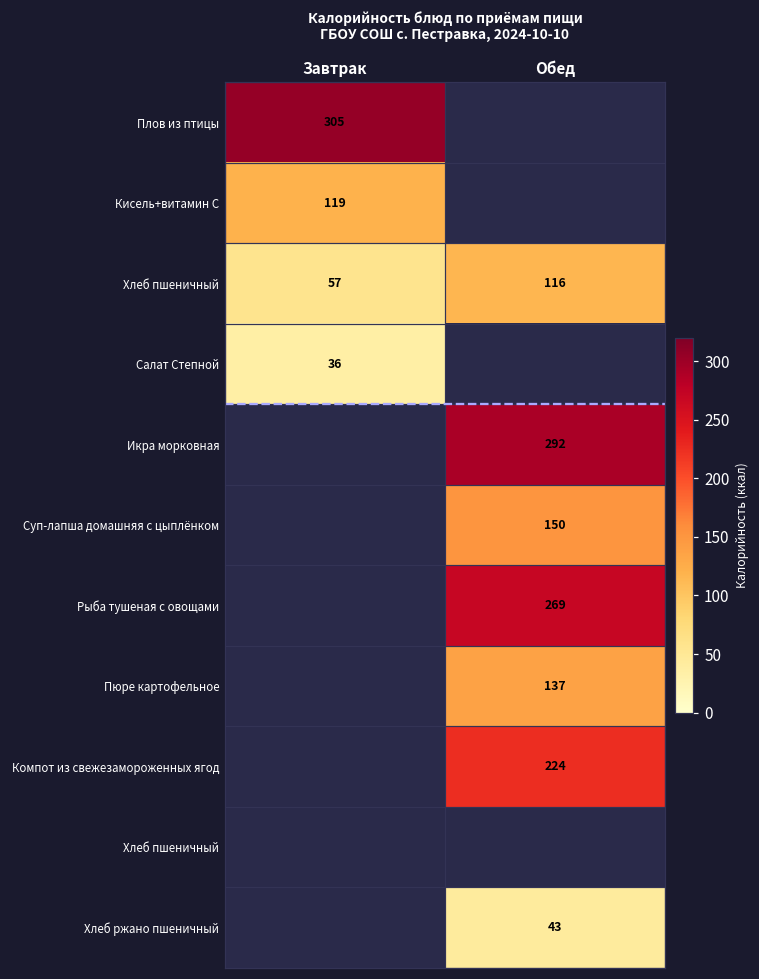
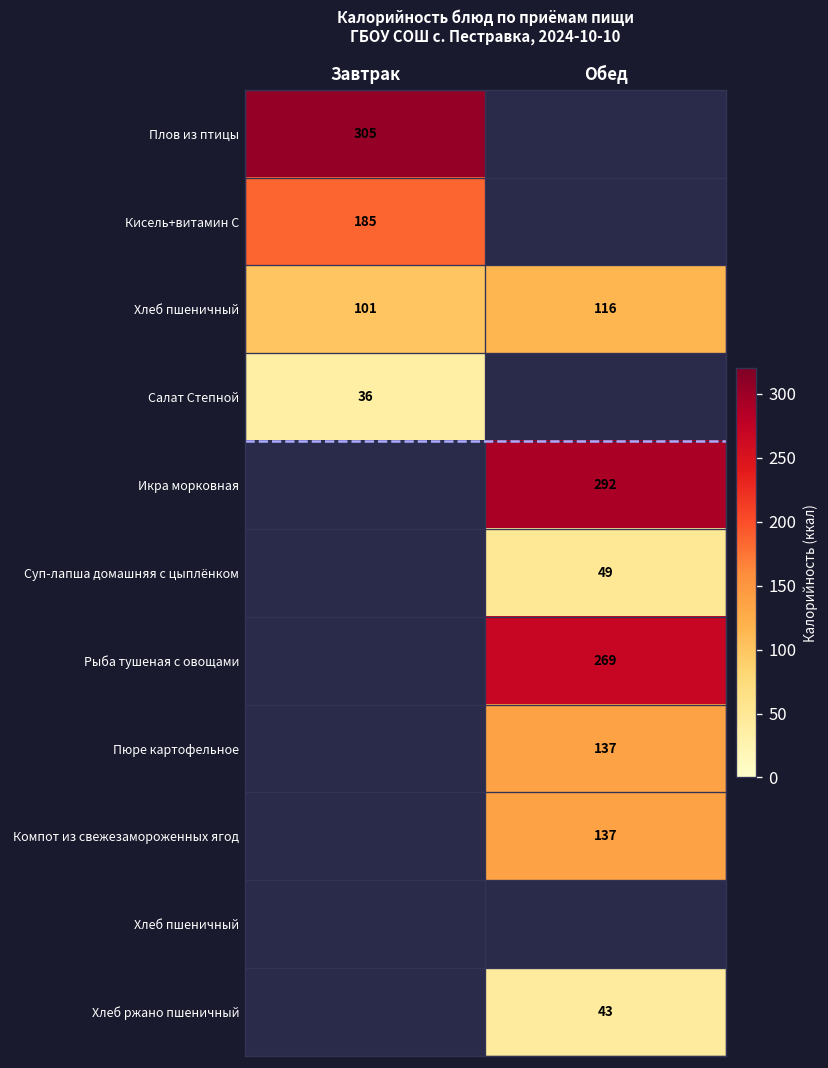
Кисель+витамин С, Завтрак: 119 -> 185
Хлеб пшеничный, Завтрак: 57 -> 101
Суп-лапша домашняя с цыплёнком, Обед: 150 -> 49
Компот из свежезамороженных ягод, Обед: 224 -> 137
